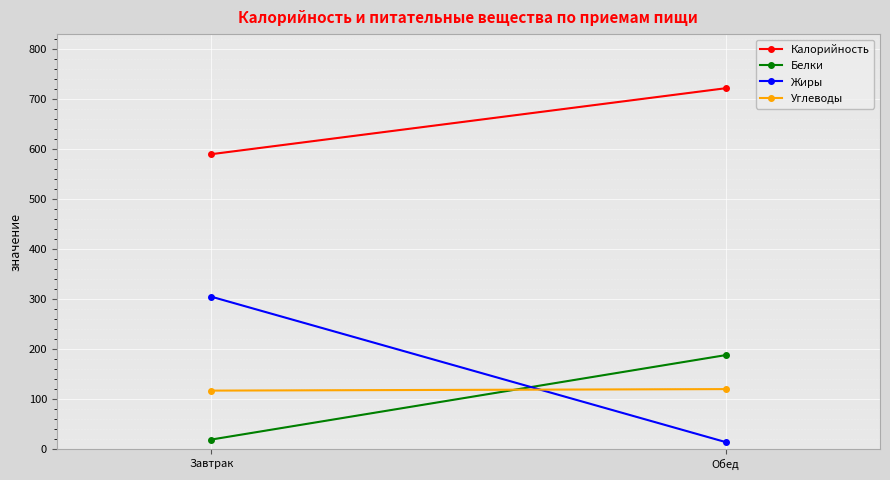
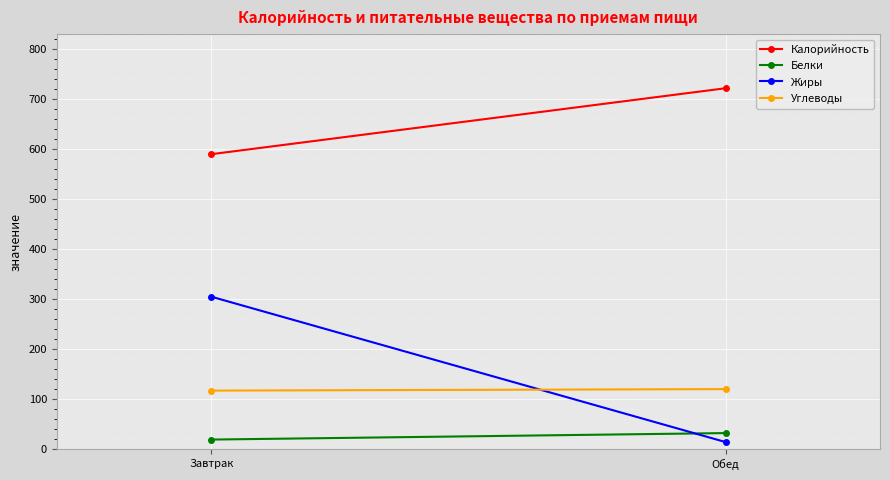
Белки, Обед: 190 -> 30
